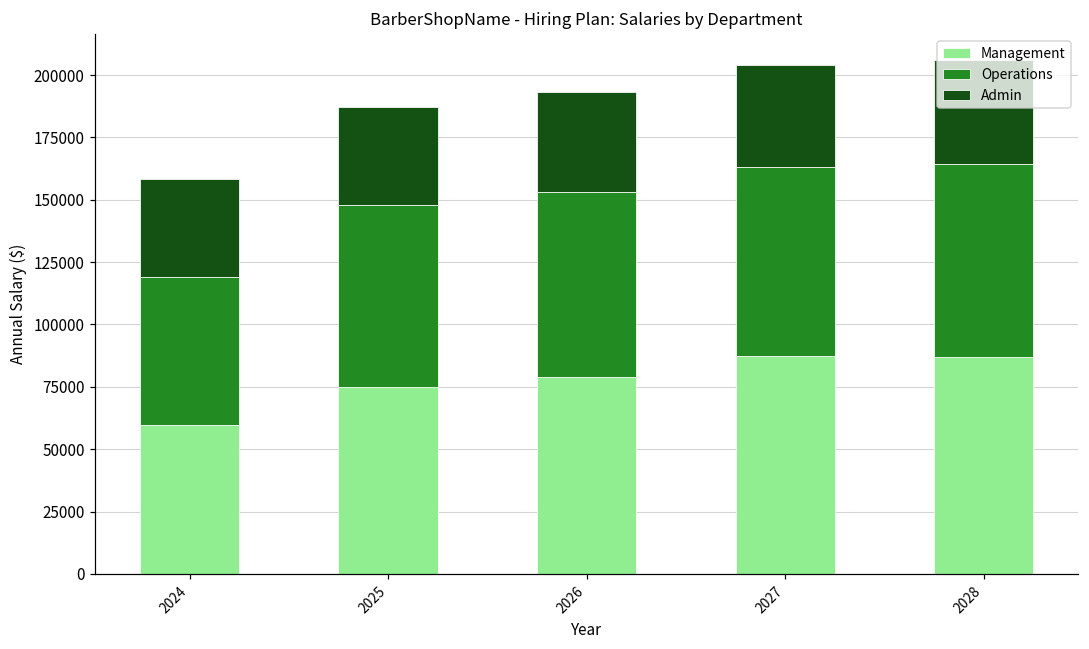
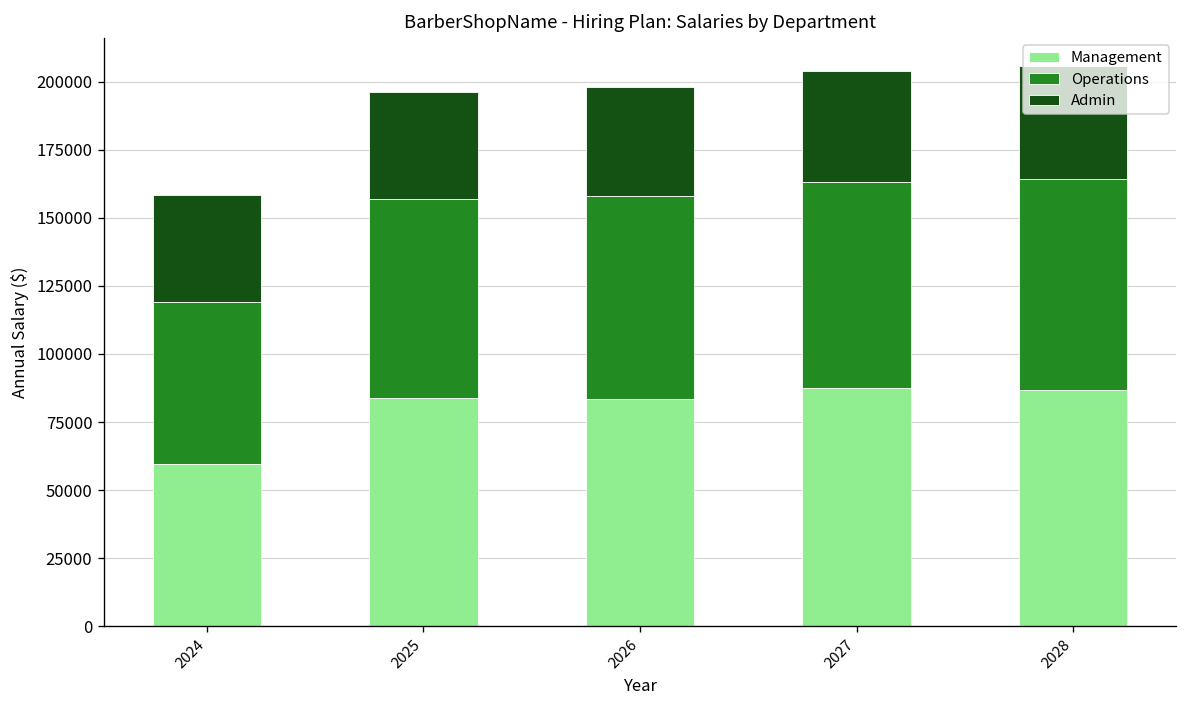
Management, 2025: 75000 -> 84000
Management, 2026: 79000 -> 84000
